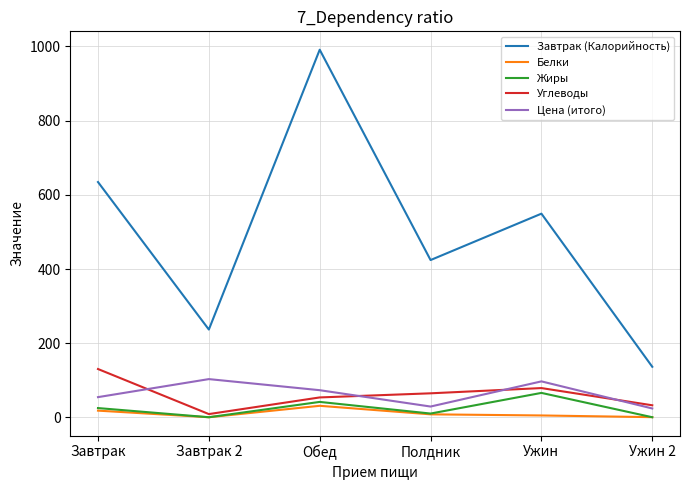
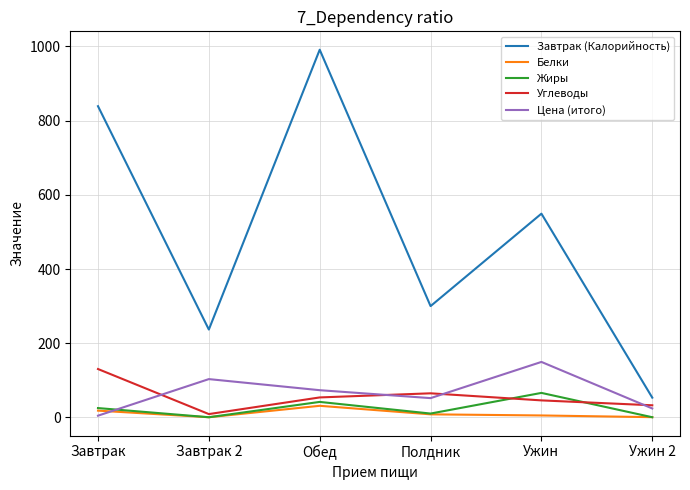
Завтрак (Калорийность), Завтрак: 630 -> 840
Цена (итого), Завтрак: 50 -> 0
Завтрак (Калорийность), Полдник: 420 -> 300
Цена (итого), Полдник: 30 -> 50
Углеводы, Ужин: 80 -> 50
Цена (итого), Ужин: 100 -> 150
Завтрак (Калорийность), Ужин 2: 140 -> 50
